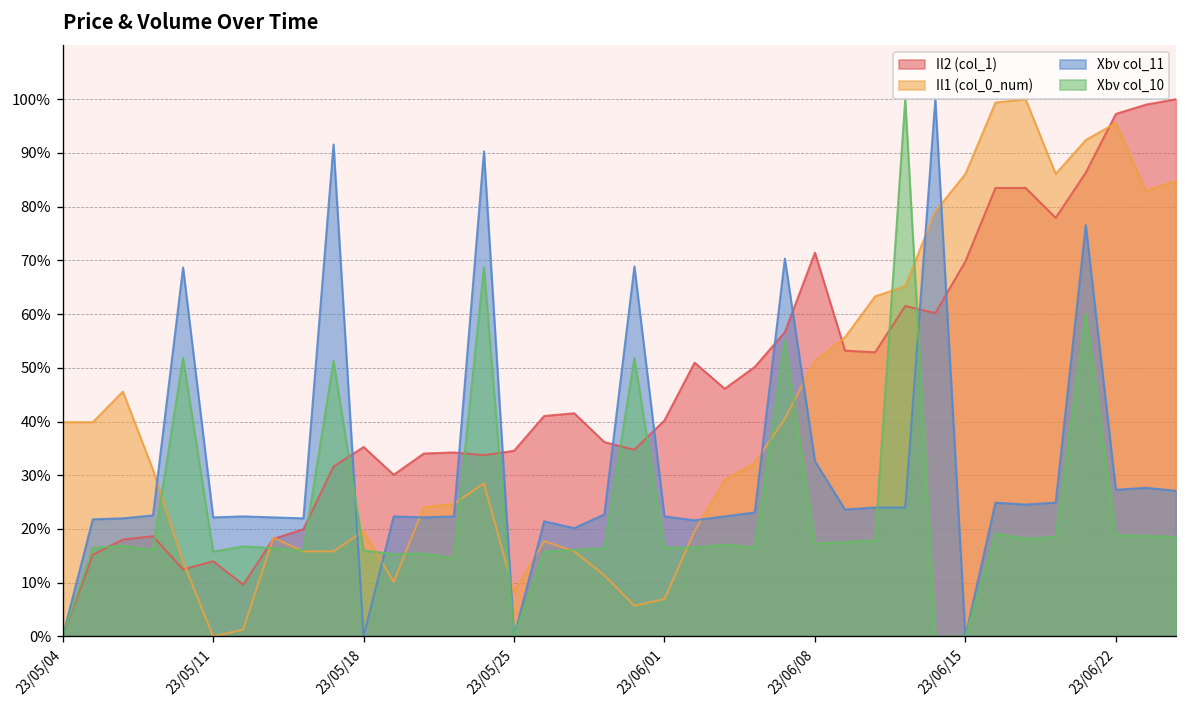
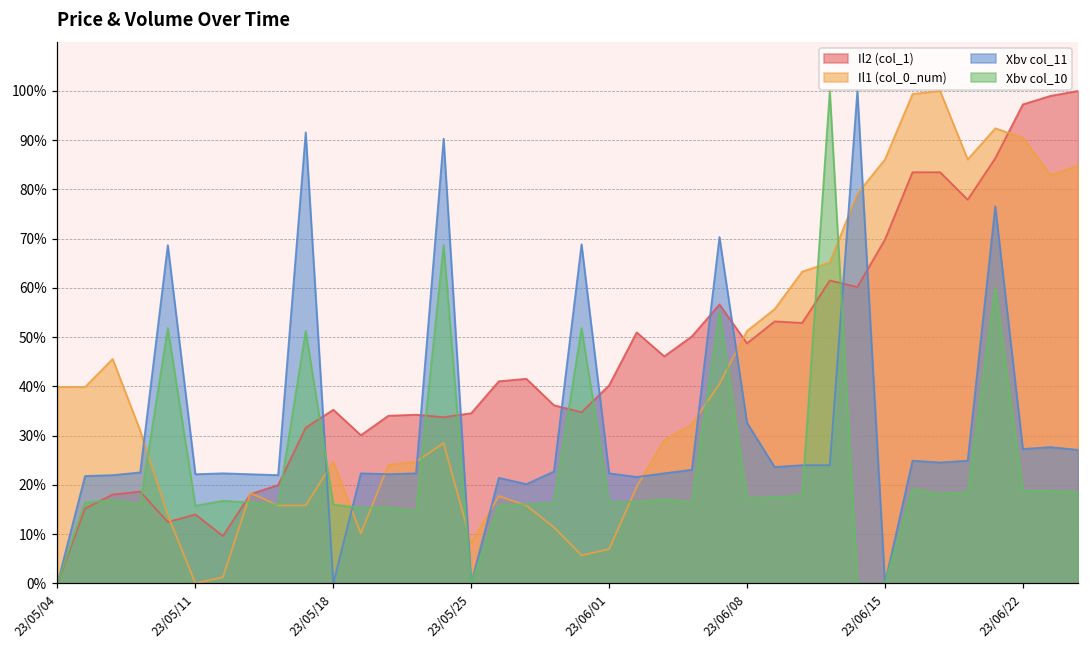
Il1 (col_0_num), 23/05/18: 20% -> 25%
Il2 (col_1), 23/06/08: 71% -> 49%
Il1 (col_0_num), 23/06/22: 96% -> 91%
